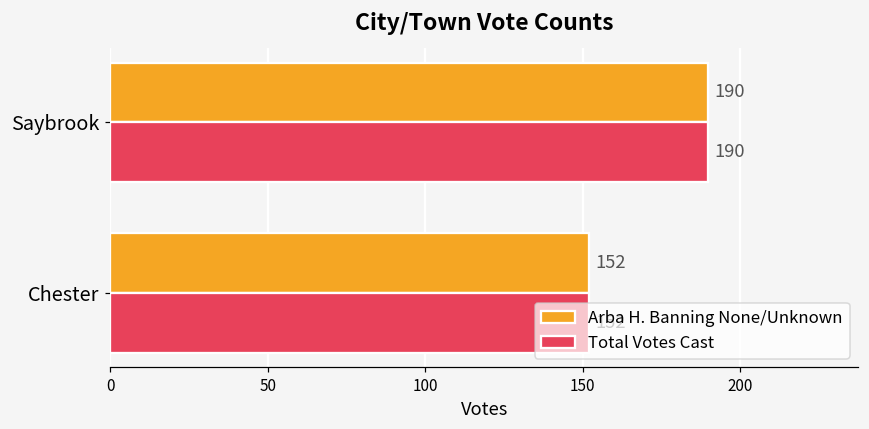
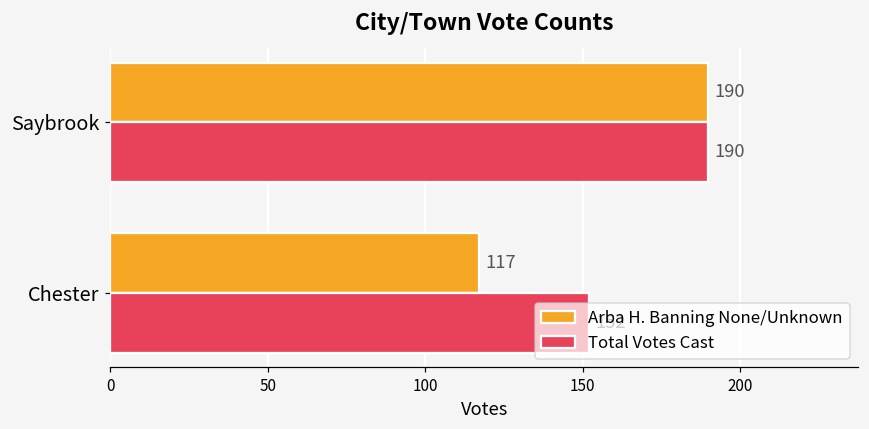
Arba H. Banning None/Unknown, Chester: 152 -> 117
